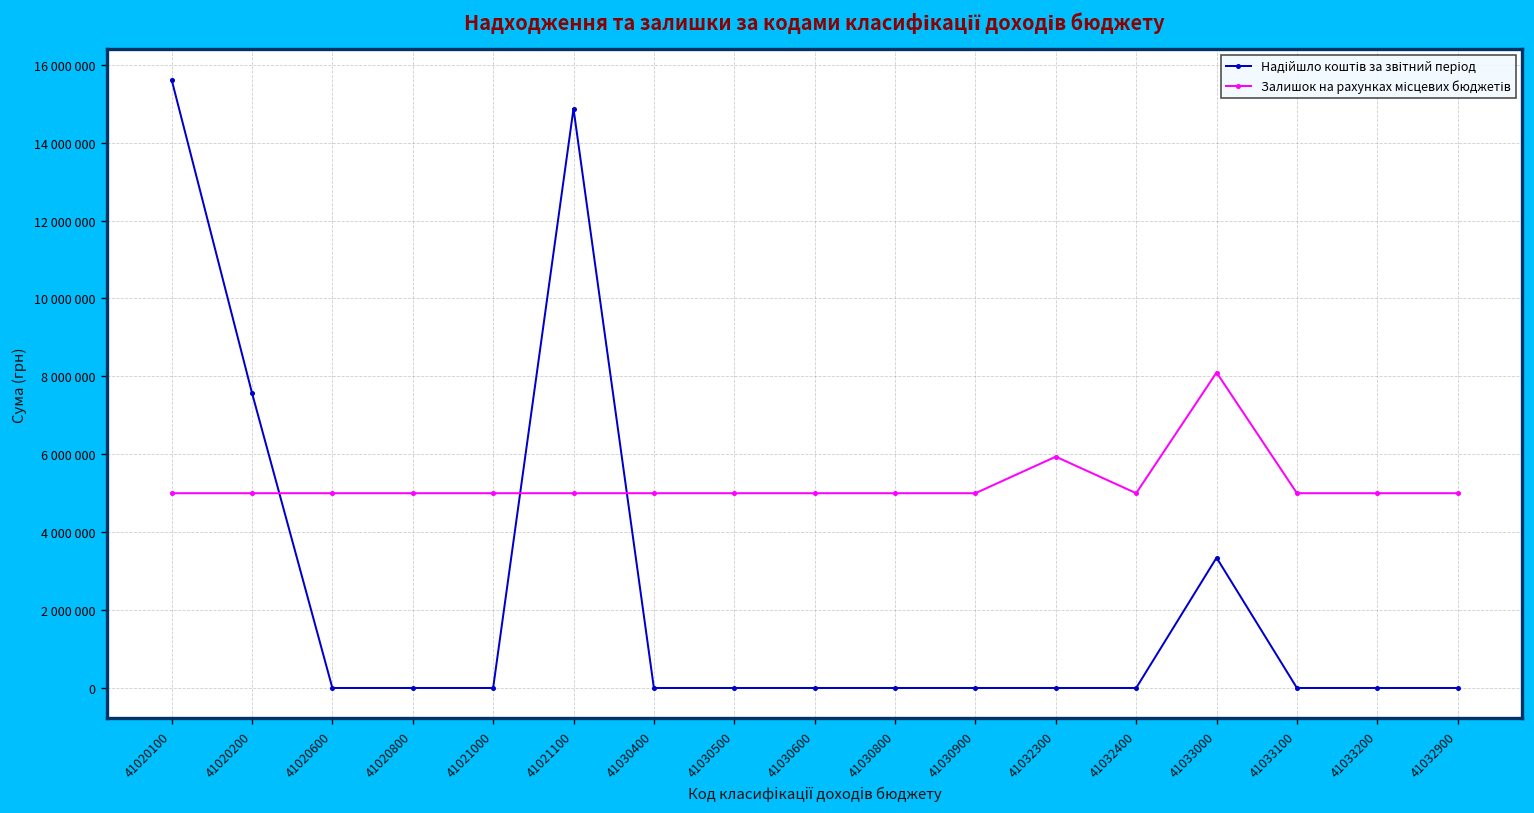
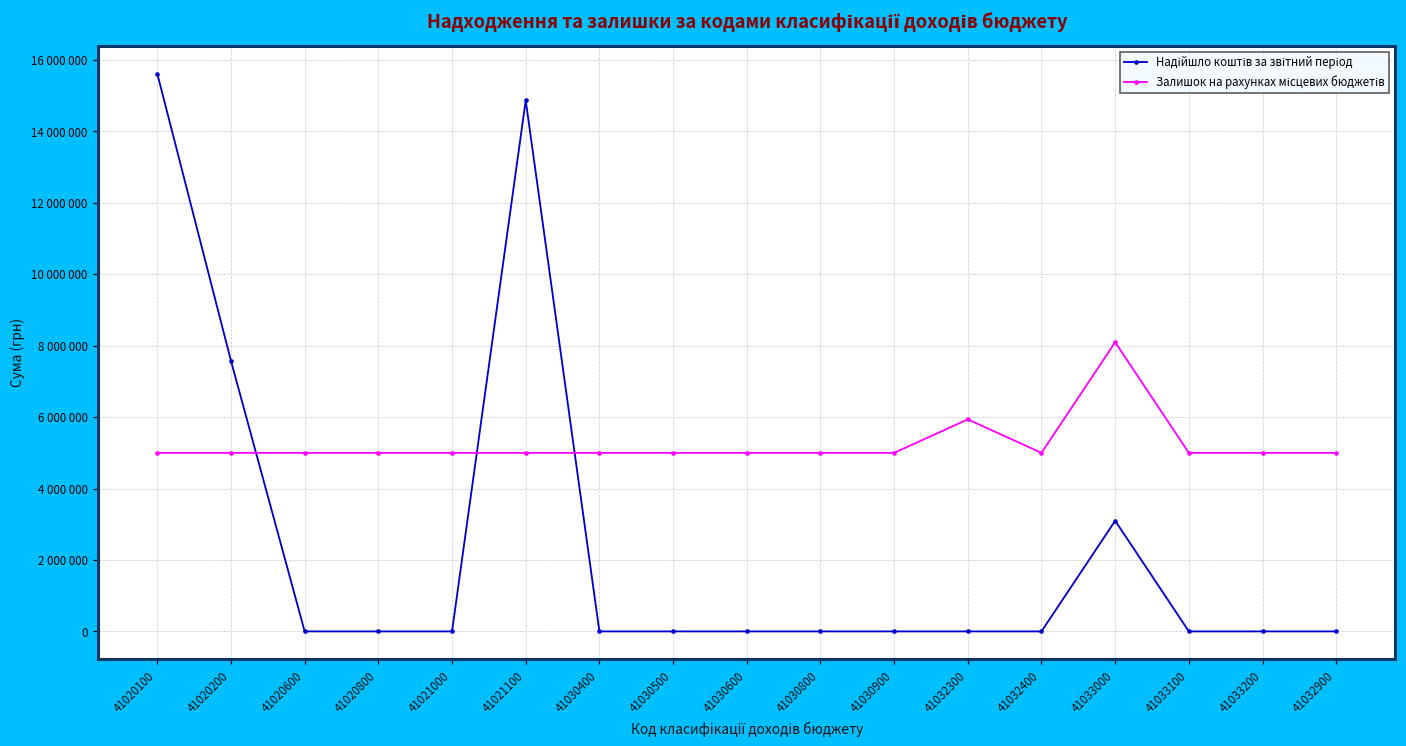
Надійшло коштів за звітний період, 41033000: 3300000 -> 3100000
